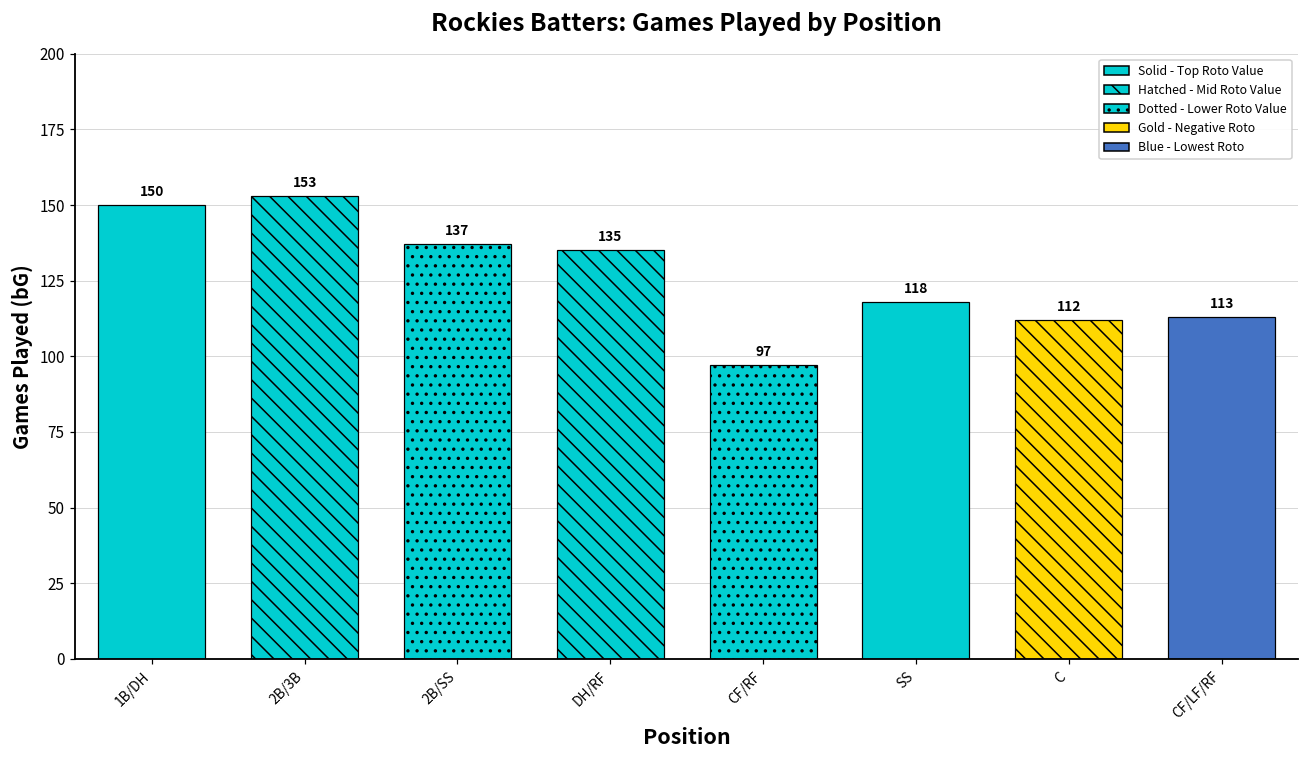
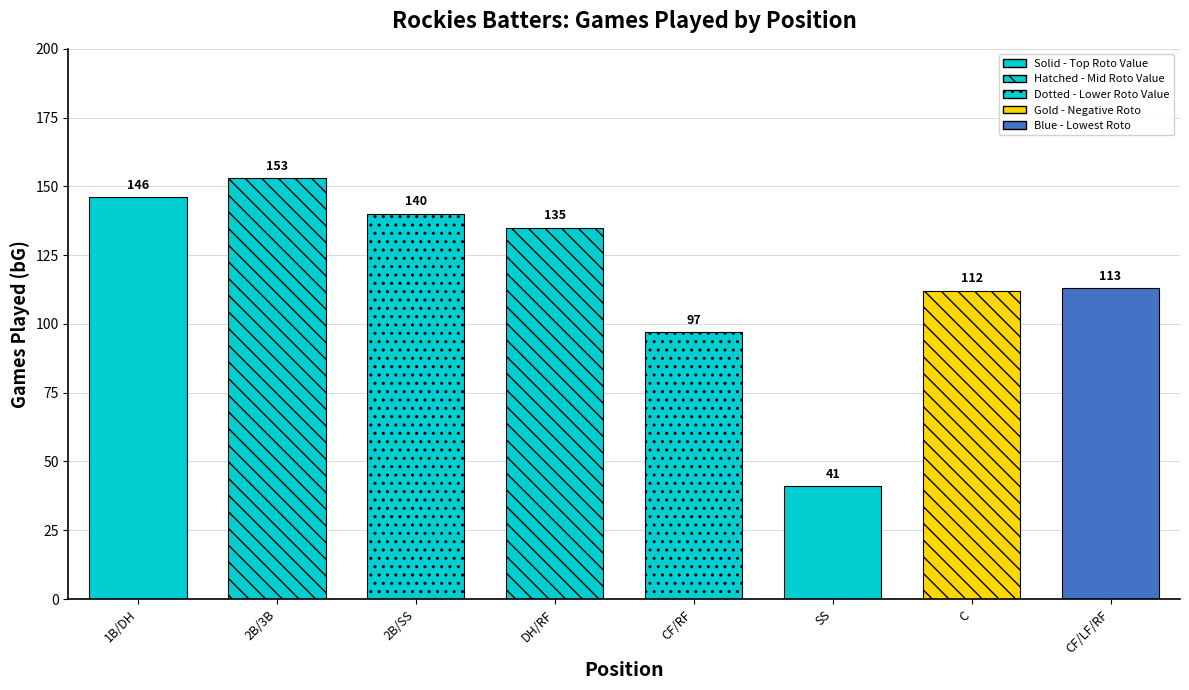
1B/DH: 150 -> 146
2B/SS: 137 -> 140
SS: 118 -> 41
